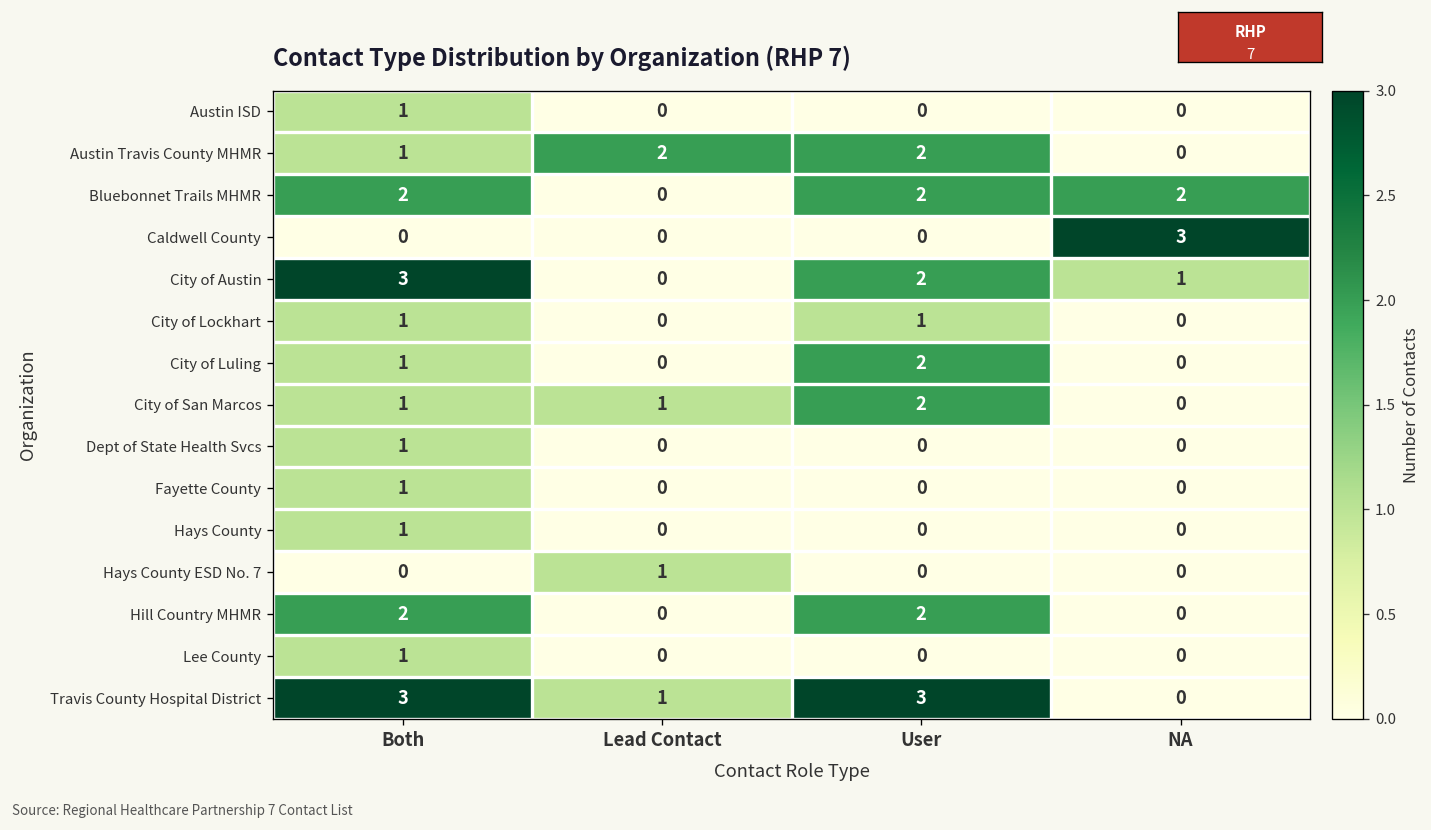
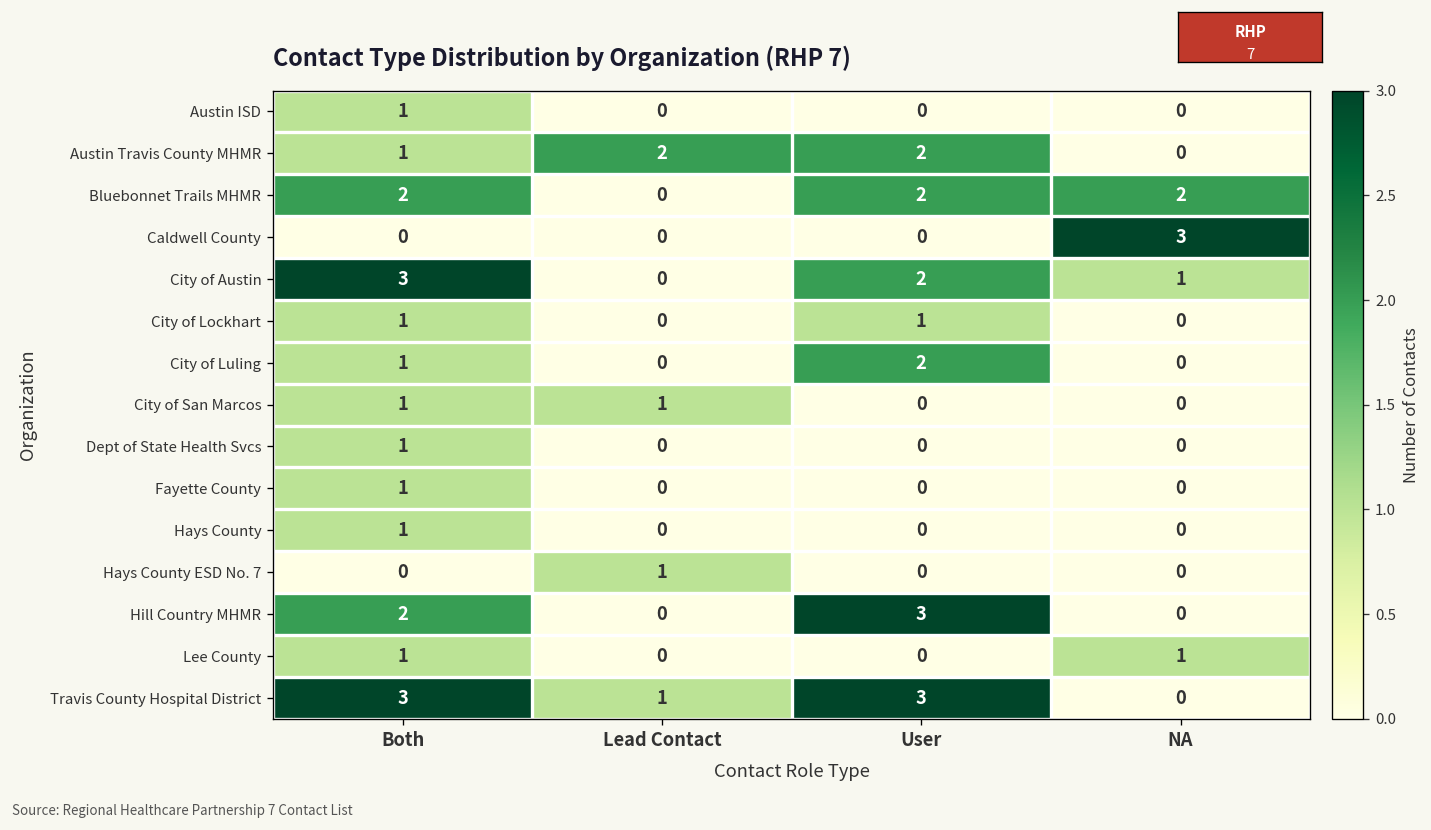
City of San Marcos, User: 2 -> 0
Hill Country MHMR, User: 2 -> 3
Lee County, NA: 0 -> 1
